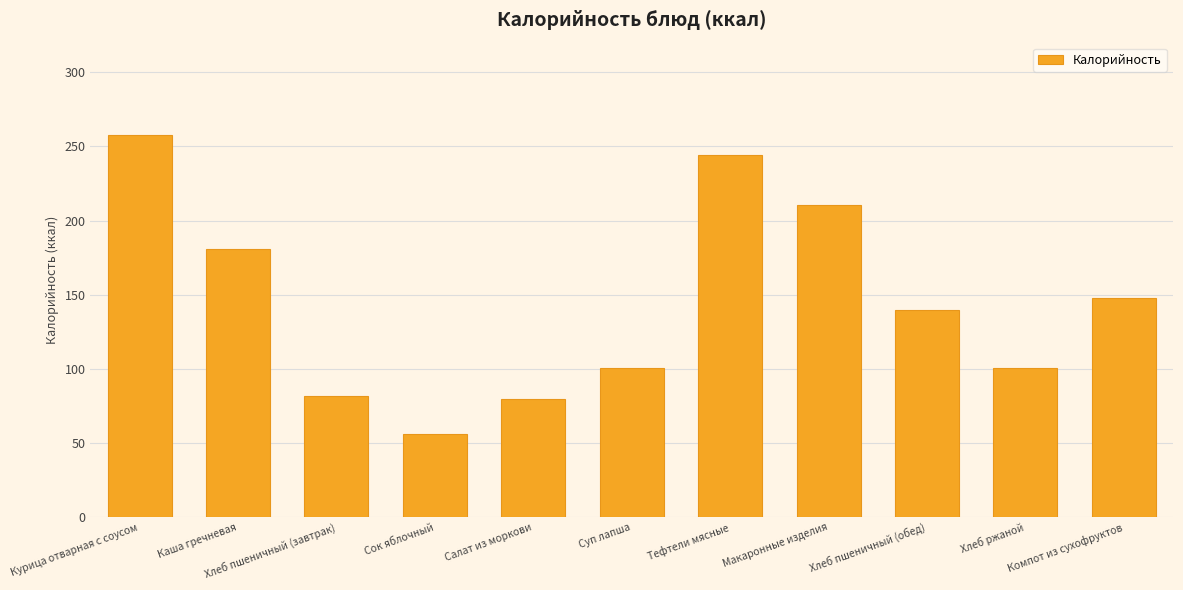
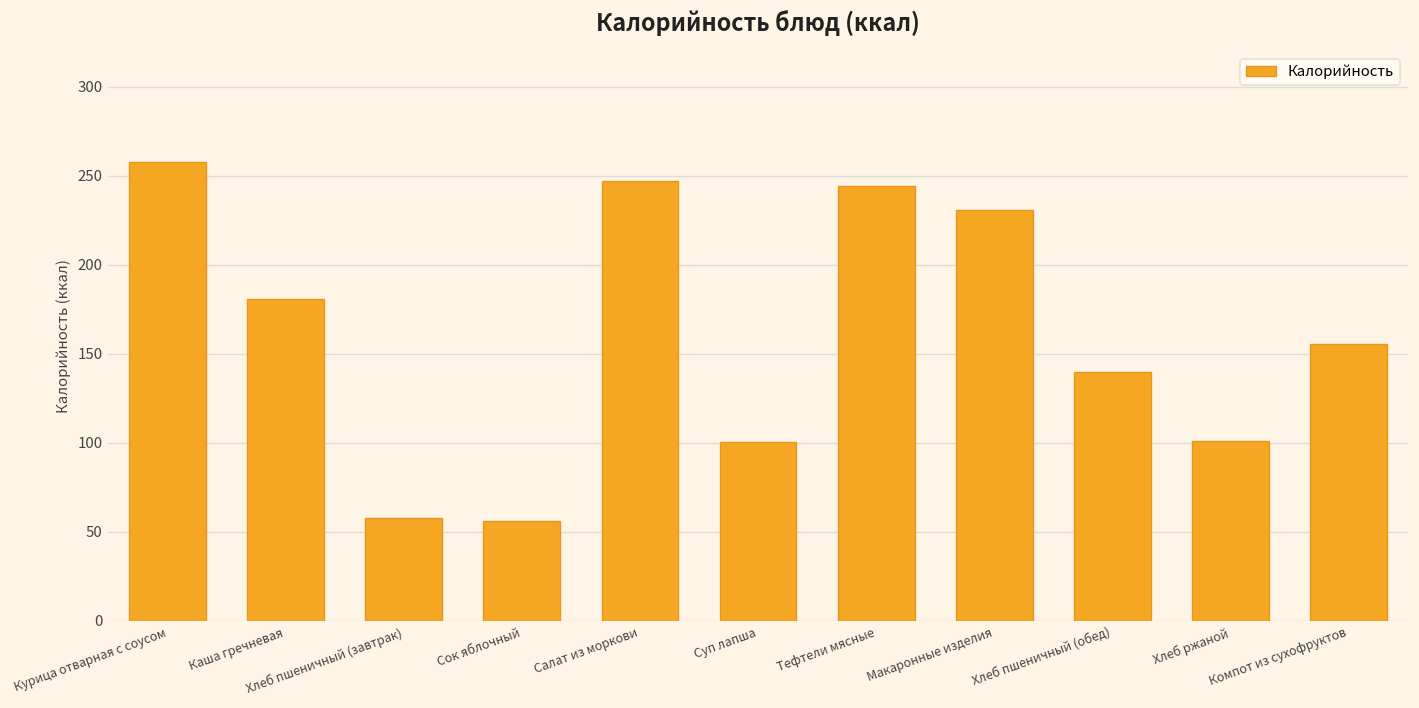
Хлеб пшеничный (завтрак): 82 -> 58
Салат из моркови: 80 -> 247
Макаронные изделия: 211 -> 231
Компот из сухофруктов: 148 -> 155
